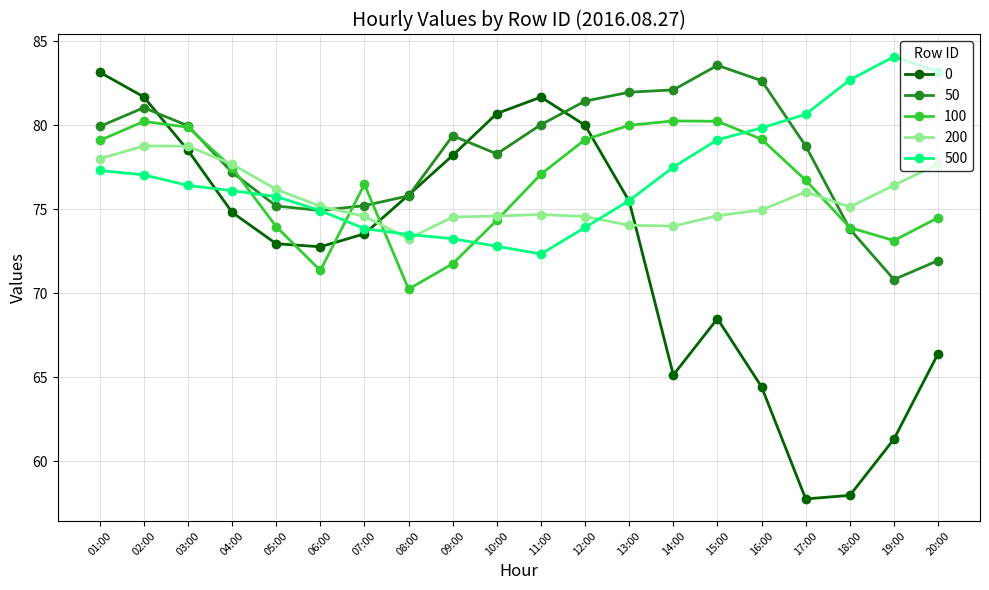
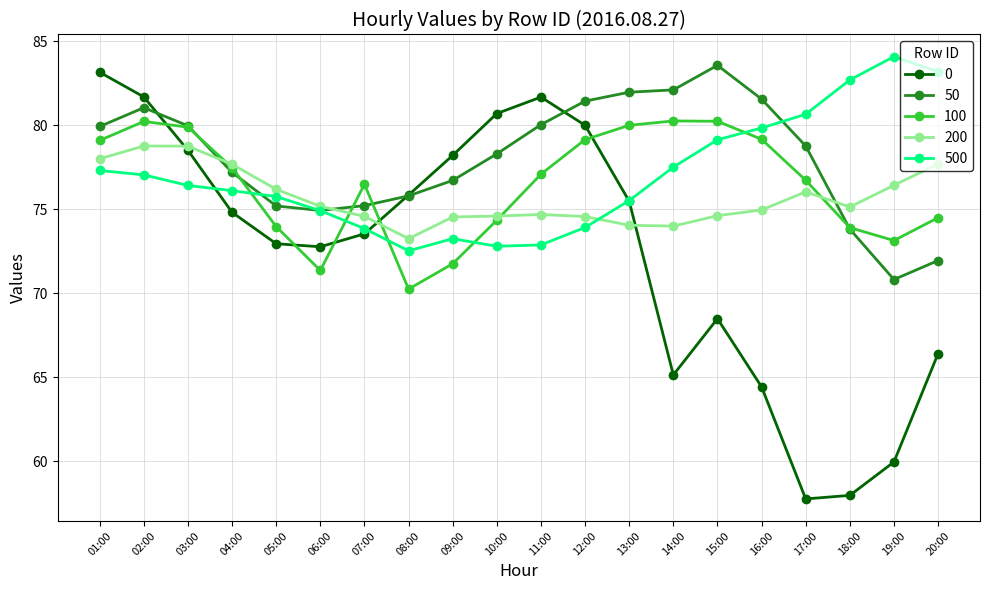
500, 08:00: 73.5 -> 72.5
50, 09:00: 79.4 -> 76.7
500, 11:00: 72.3 -> 72.9
50, 16:00: 82.7 -> 81.6
0, 19:00: 61.3 -> 60.0
